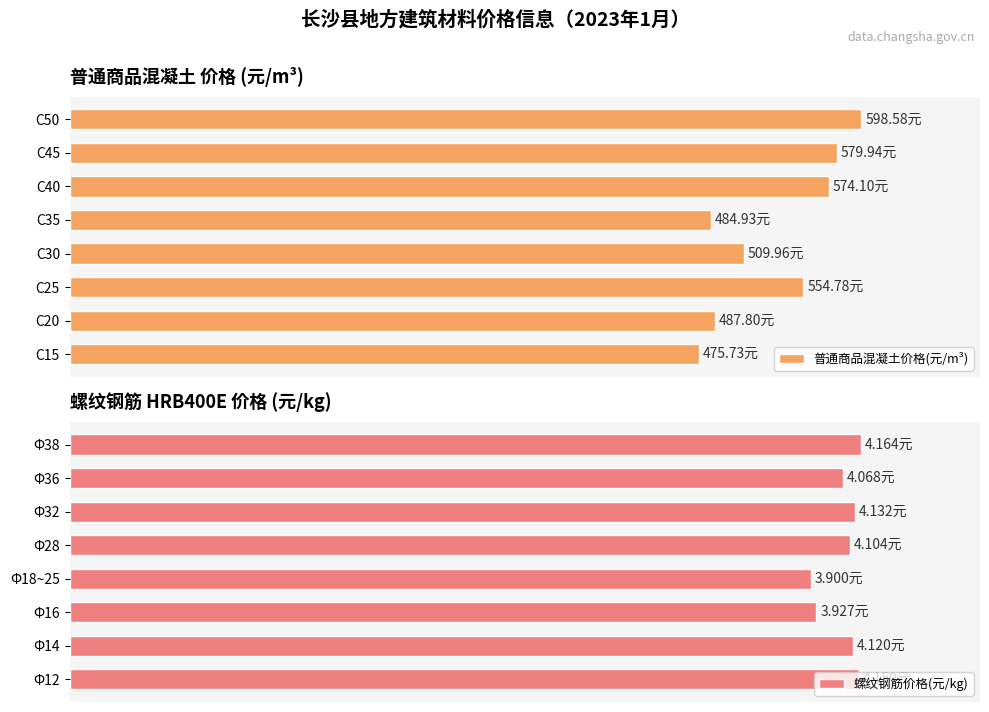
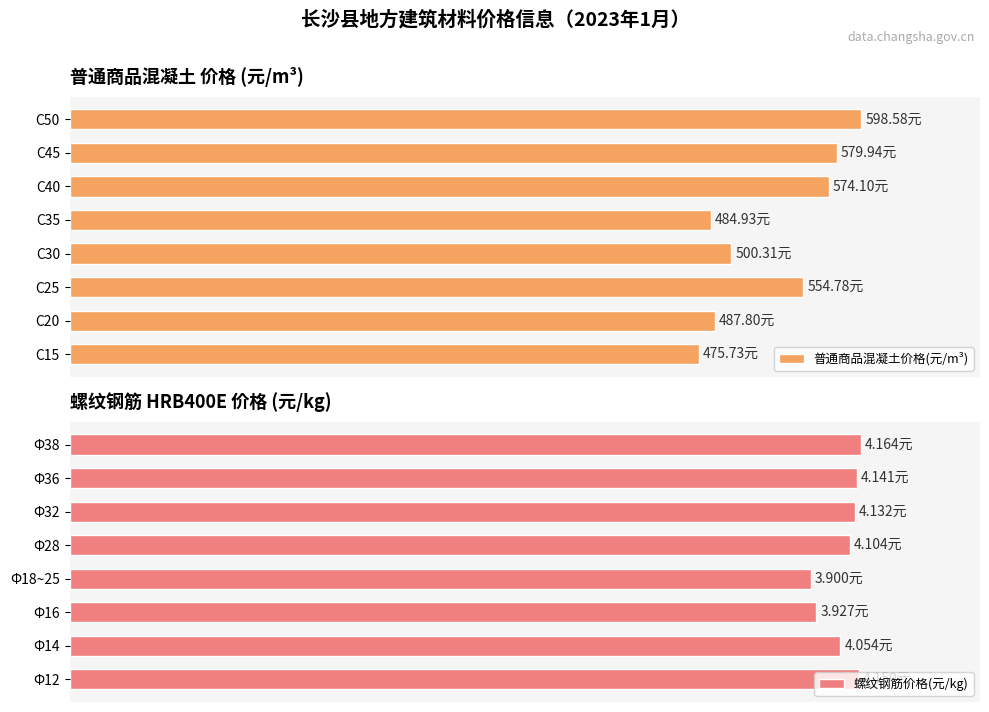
普通商品混凝土 价格 (元/m³), C30: 509.96元 -> 500.31元
螺纹钢筋 HRB400E 价格 (元/kg), Φ36: 4.068元 -> 4.141元
螺纹钢筋 HRB400E 价格 (元/kg), Φ14: 4.120元 -> 4.054元
